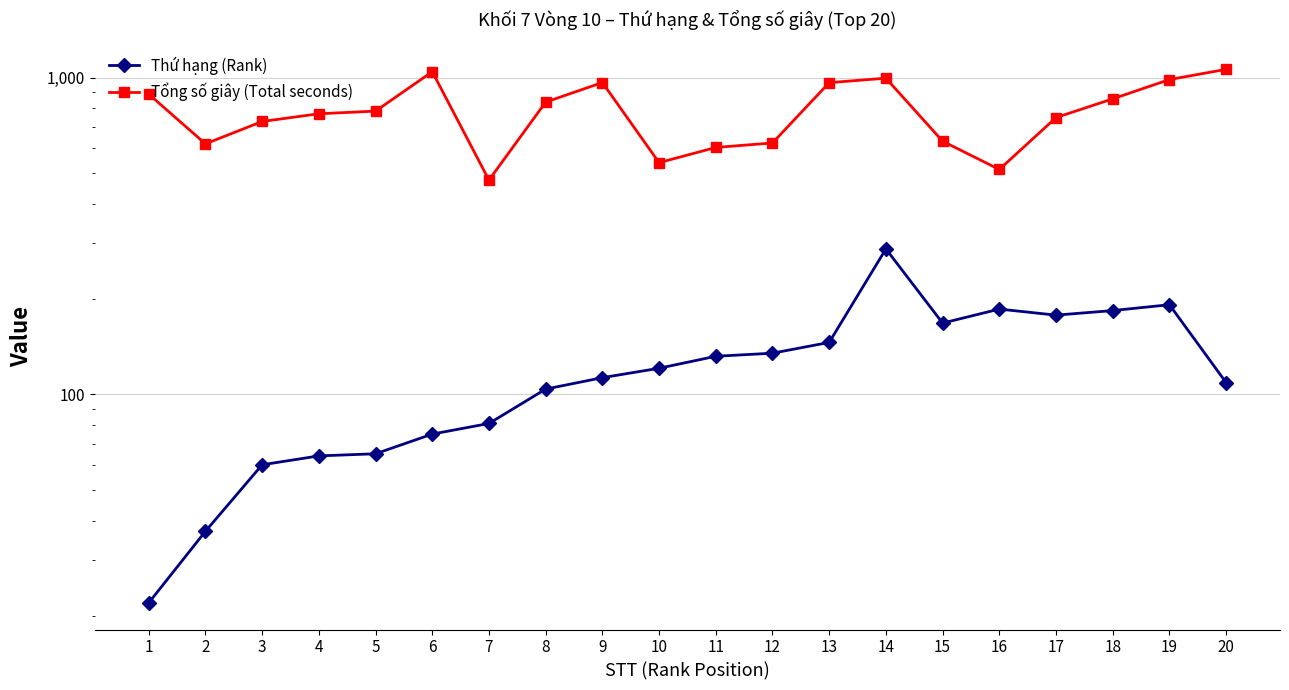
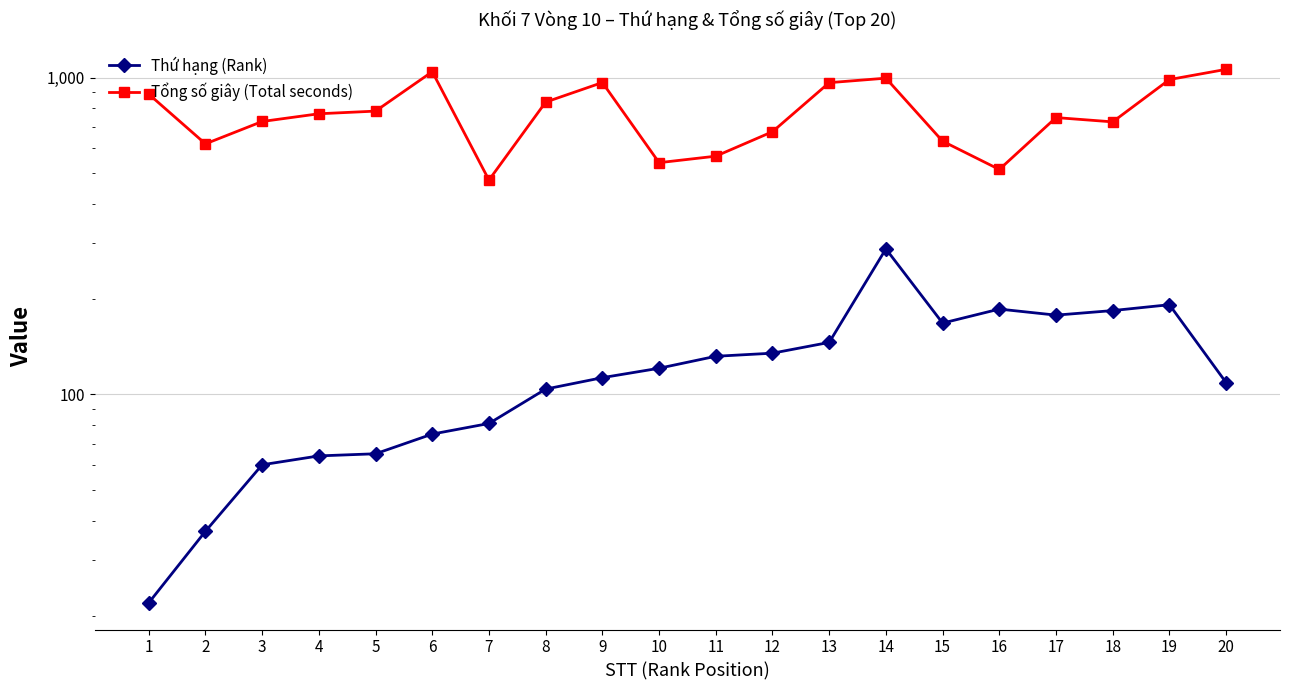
Tổng số giây (Total seconds), 11: 600 -> 570
Tổng số giây (Total seconds), 12: 620 -> 680
Tổng số giây (Total seconds), 18: 860 -> 730
